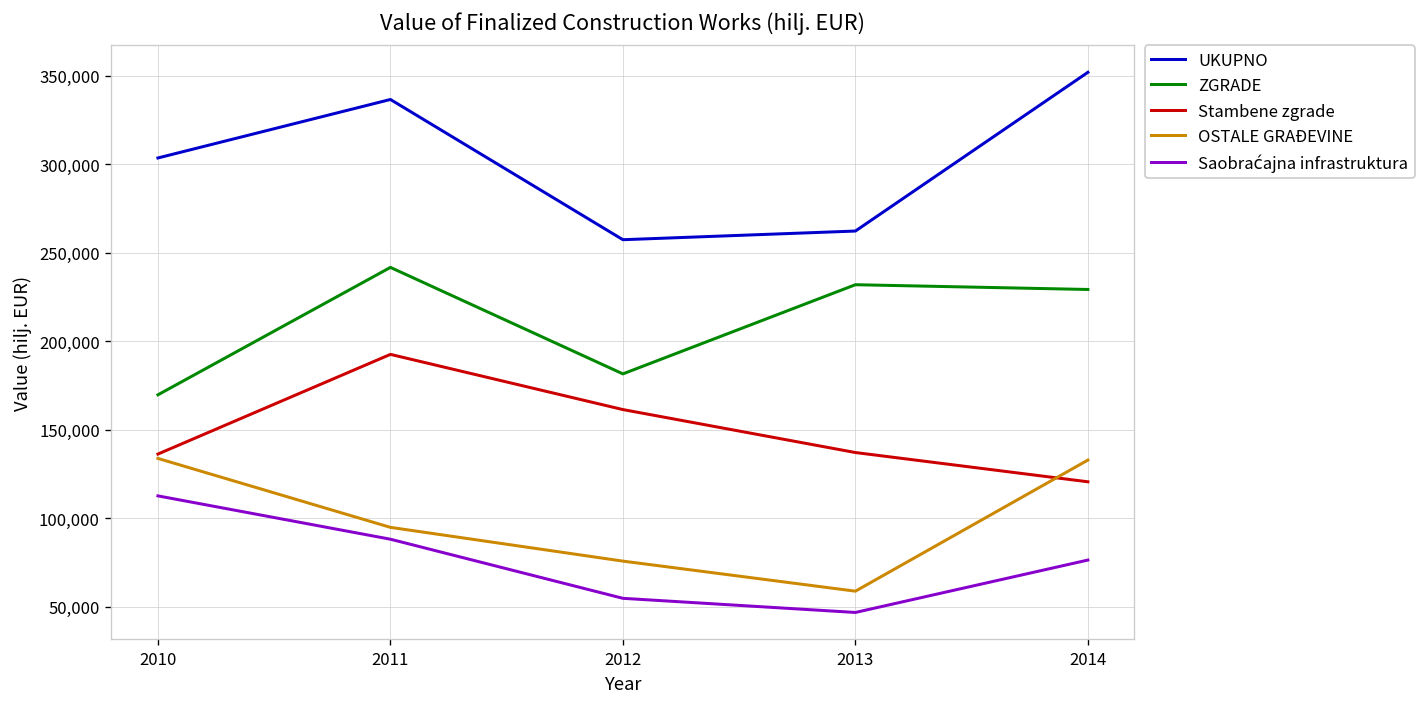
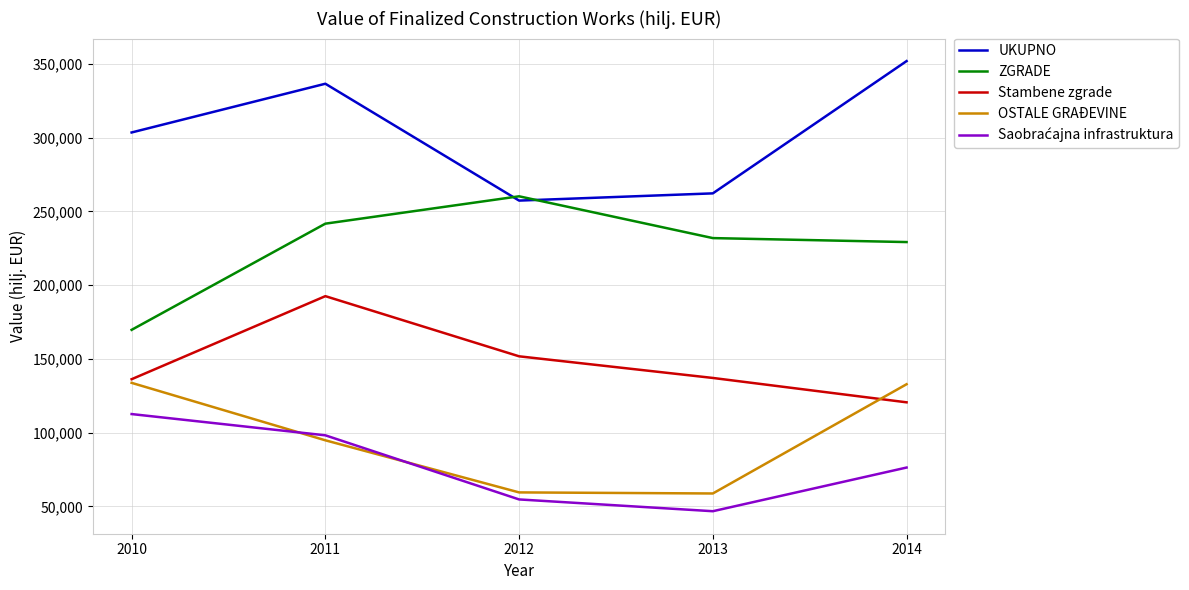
Saobraćajna infrastruktura, 2011: 88,000 -> 98,000
ZGRADE, 2012: 182,000 -> 260,000
Stambene zgrade, 2012: 161,000 -> 152,000
OSTALE GRAĐEVINE, 2012: 76,000 -> 60,000
